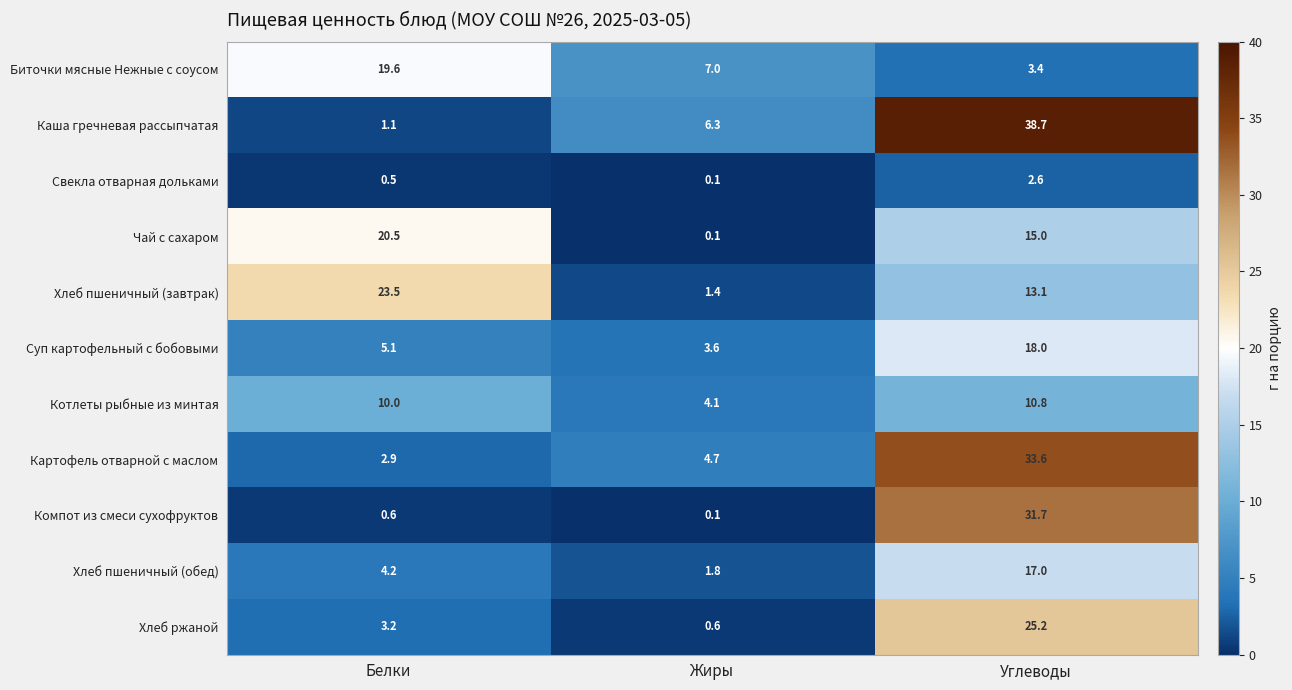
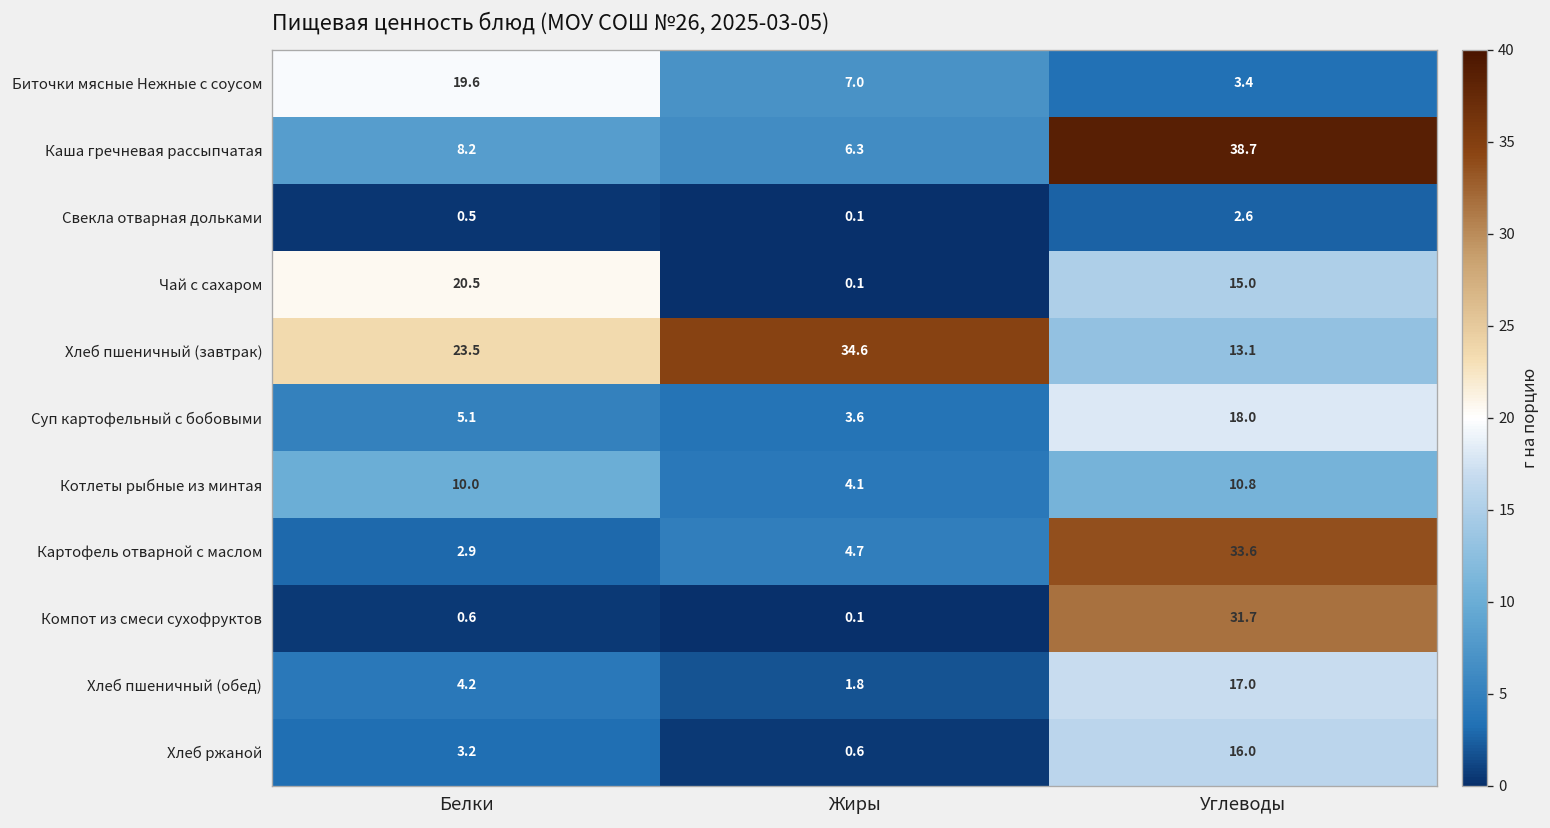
Каша гречневая рассыпчатая, Белки: 1.1 -> 8.2
Хлеб пшеничный (завтрак), Жиры: 1.4 -> 34.6
Хлеб ржаной, Углеводы: 25.2 -> 16.0
